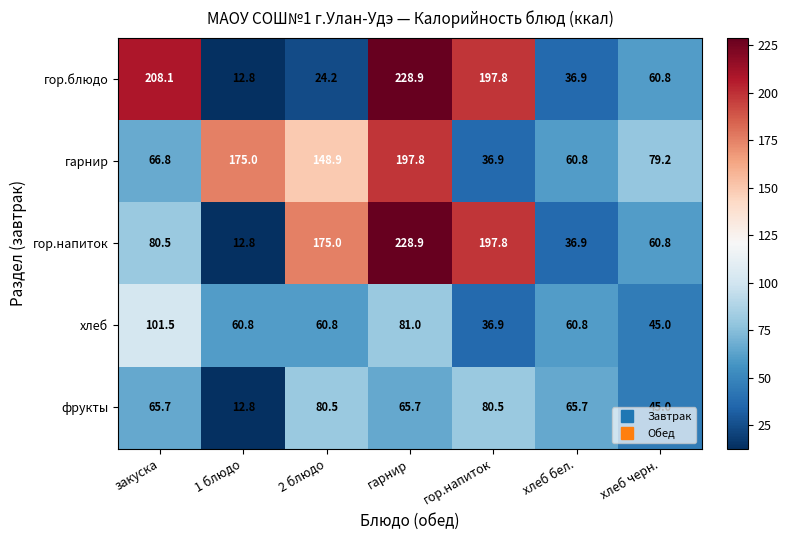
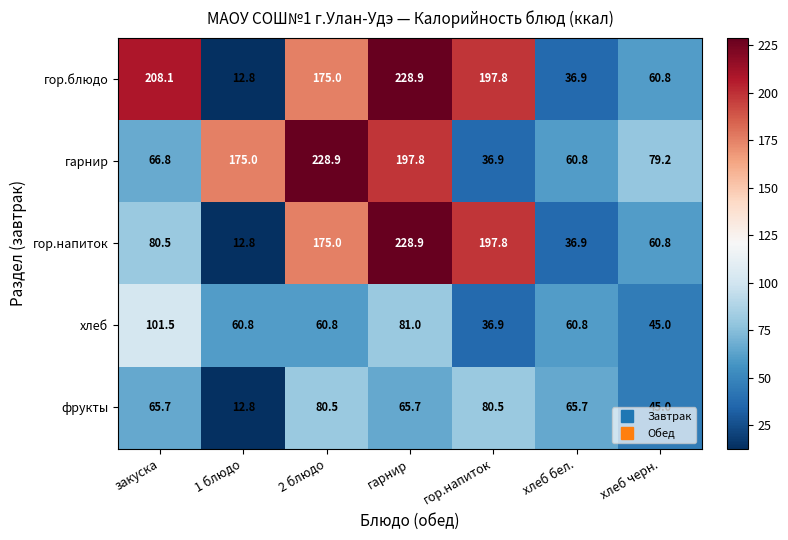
гор.блюдо, 2 блюдо: 24.2 -> 175.0
гарнир, 2 блюдо: 148.9 -> 228.9
